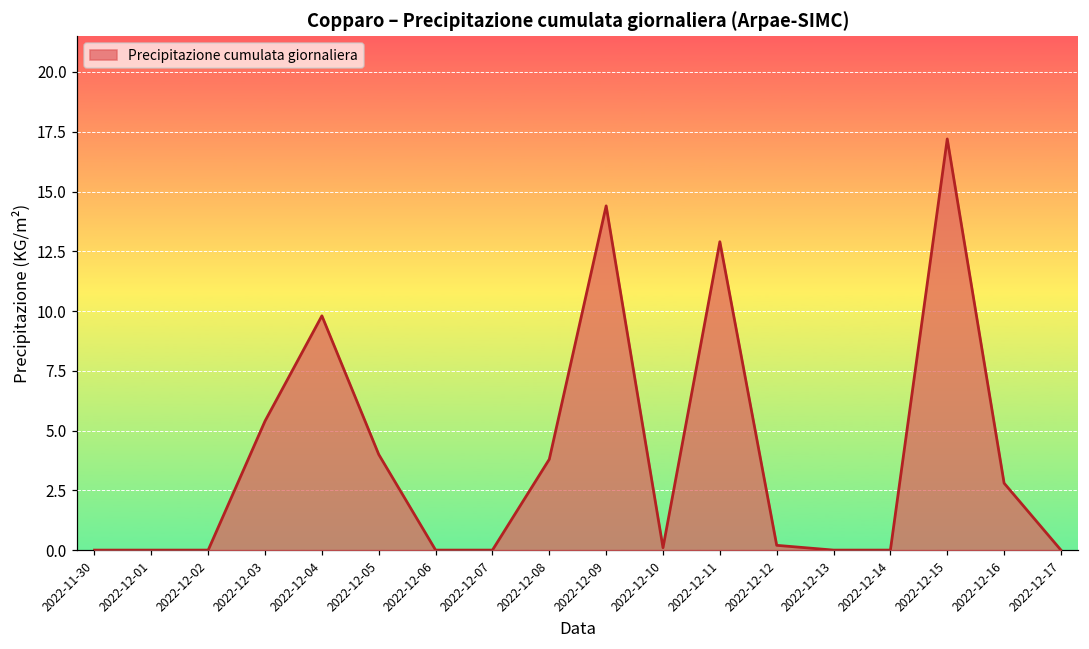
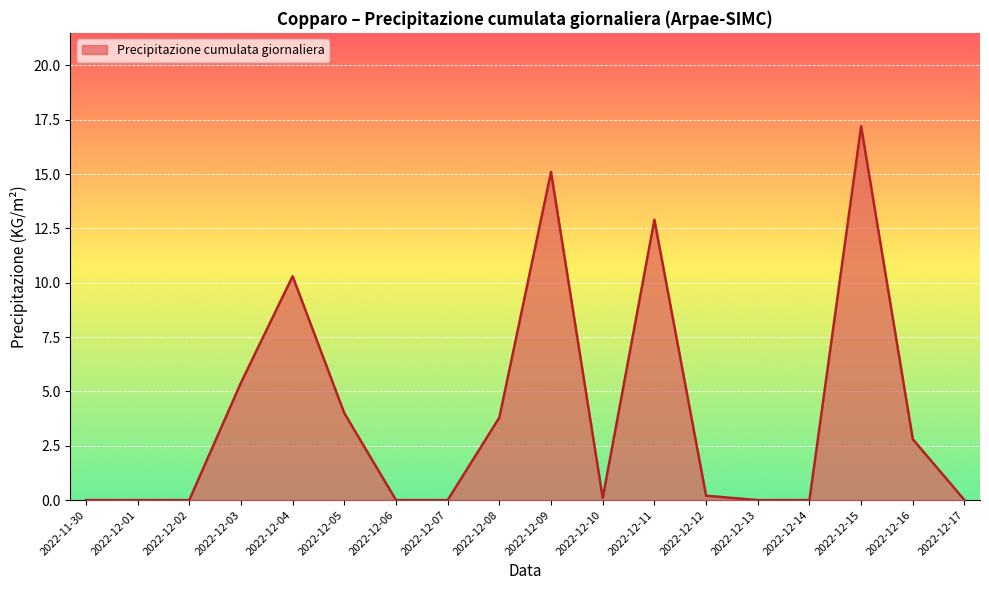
2022-12-04: 9.8 -> 10.3
2022-12-09: 14.4 -> 15.1
